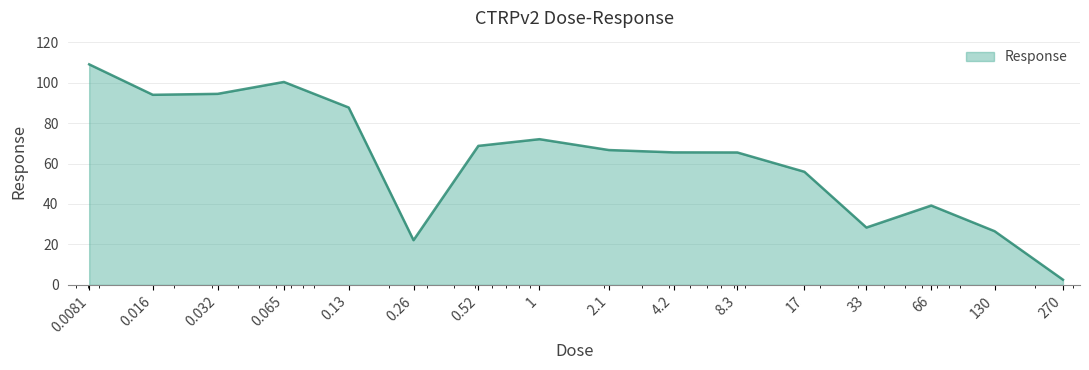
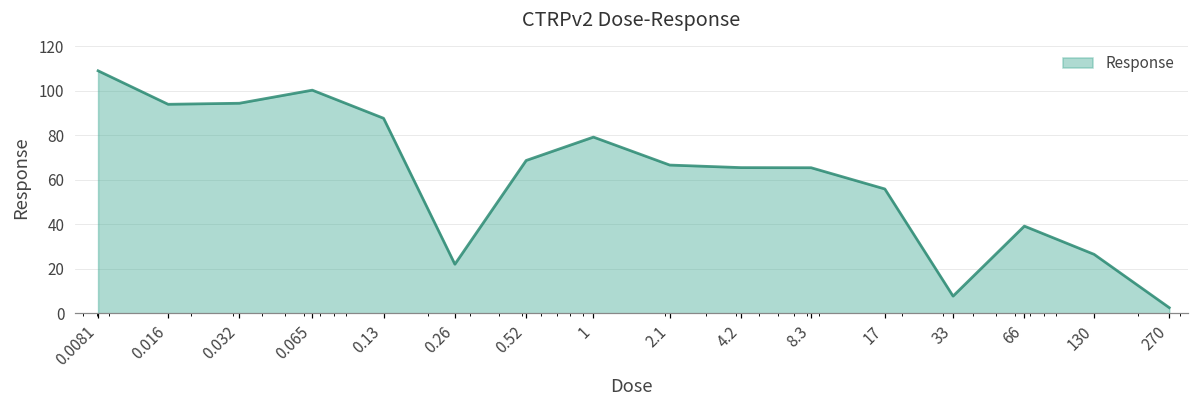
1: 72 -> 79
33: 28 -> 8
